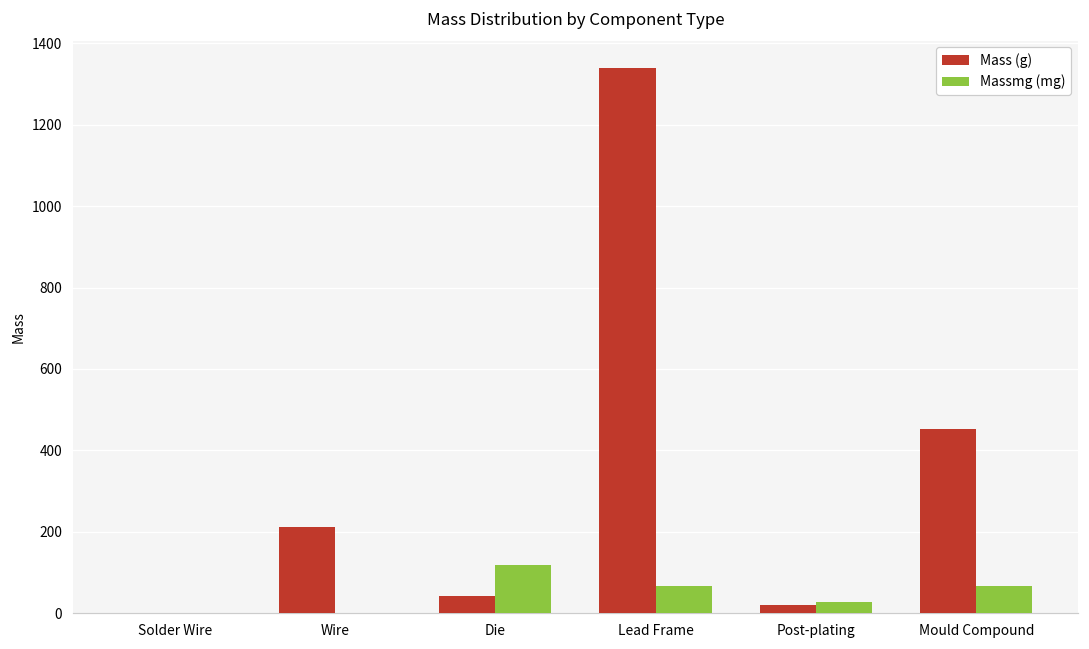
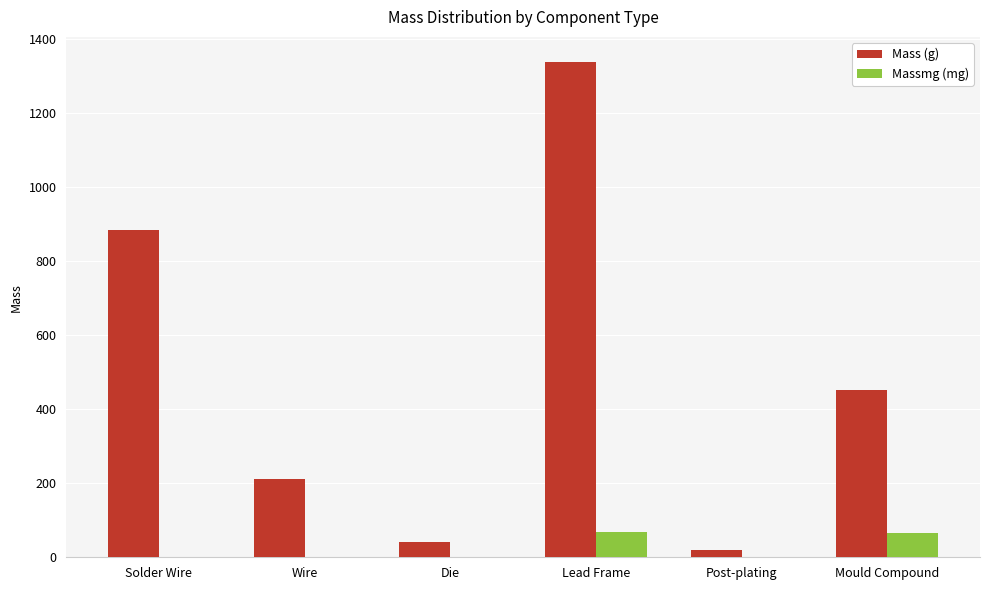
Mass (g), Solder Wire: 0 -> 880
Massmg (mg), Die: 120 -> 0
Massmg (mg), Post-plating: 30 -> 0
